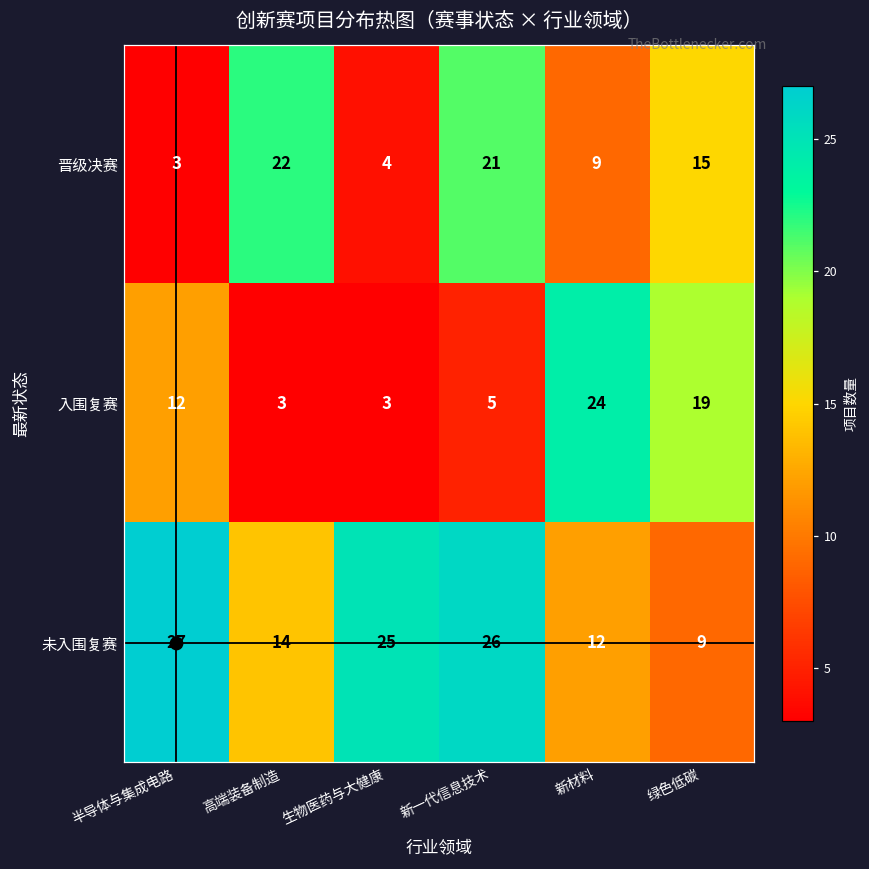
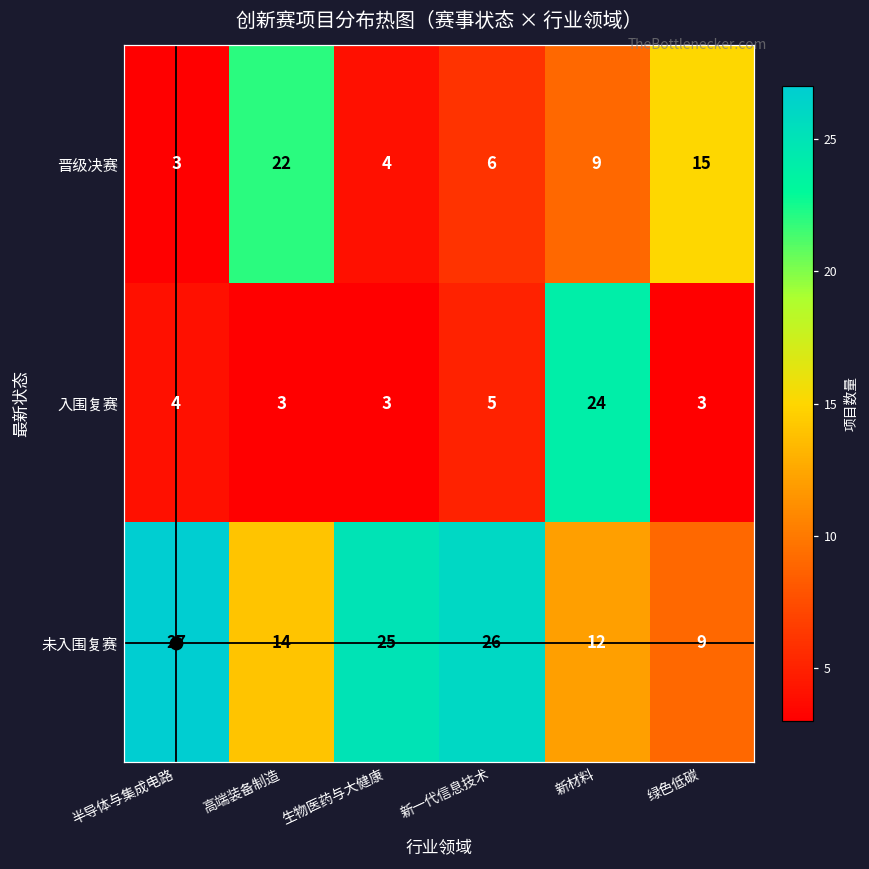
晋级决赛, 新一代信息技术: 21 -> 6
入围复赛, 半导体与集成电路: 12 -> 4
入围复赛, 绿色低碳: 19 -> 3
